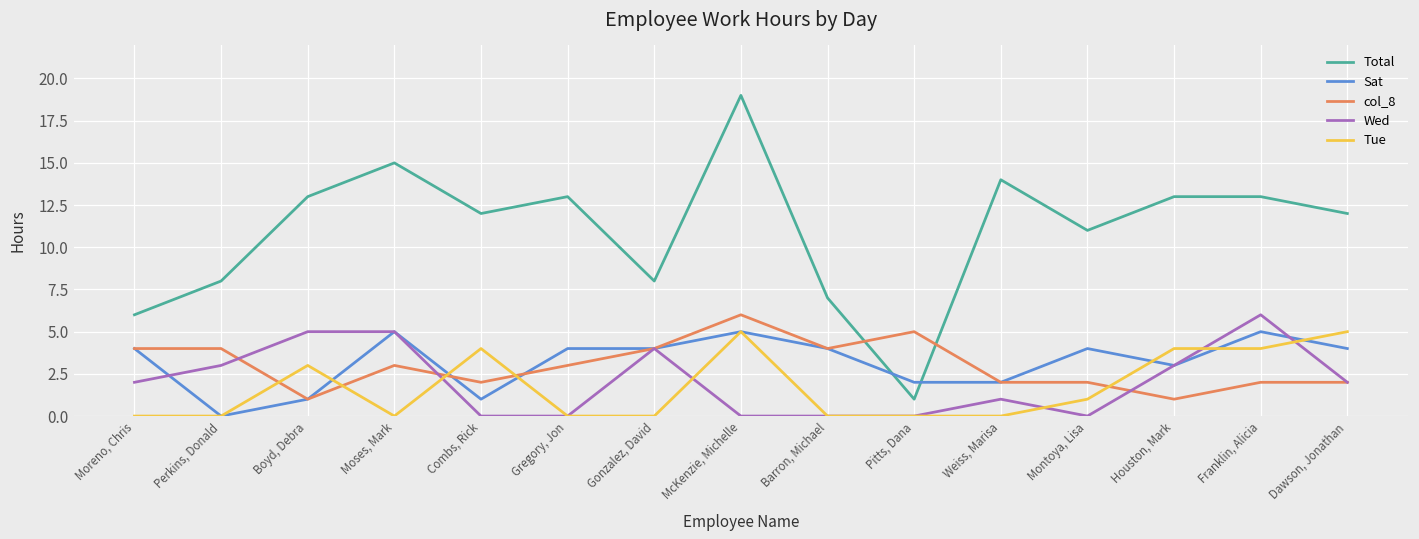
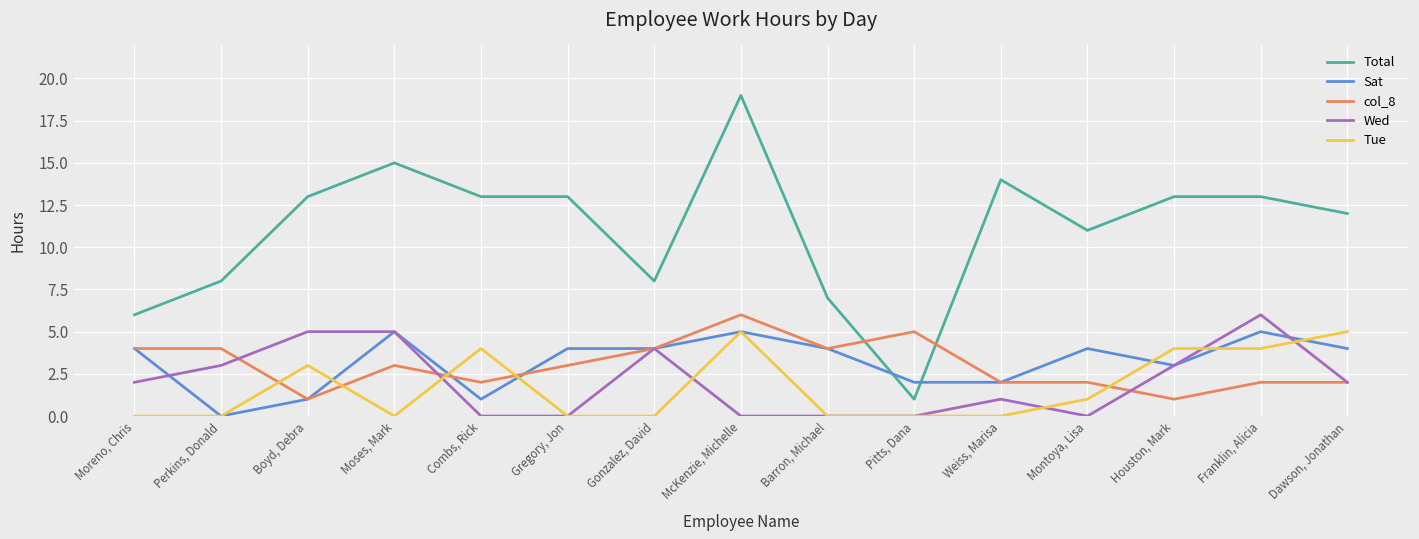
Total, Combs, Rick: 12 -> 13
